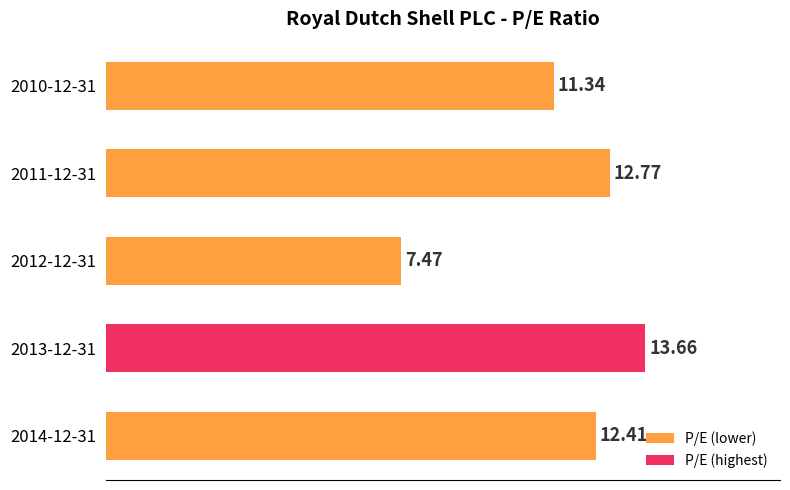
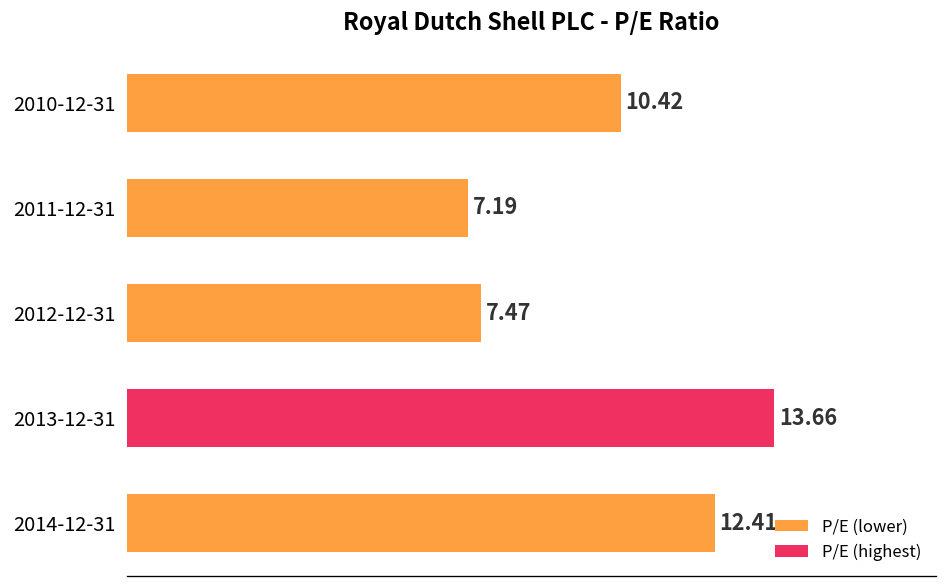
2010-12-31: 11.34 -> 10.42
2011-12-31: 12.77 -> 7.19
